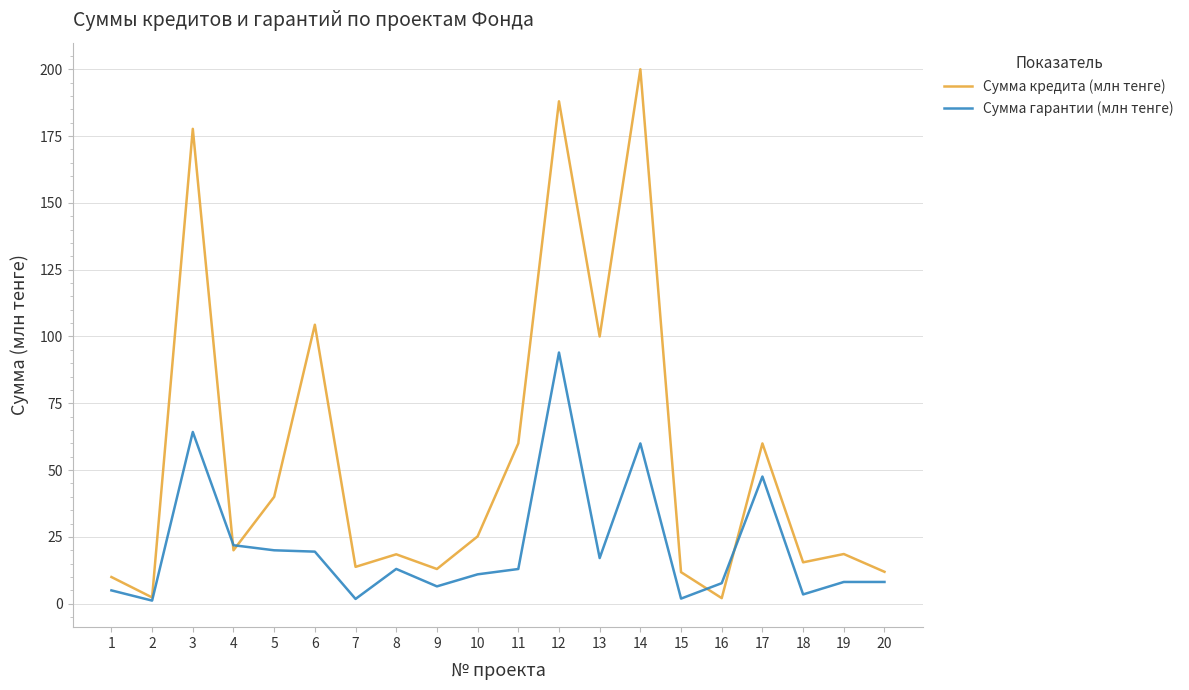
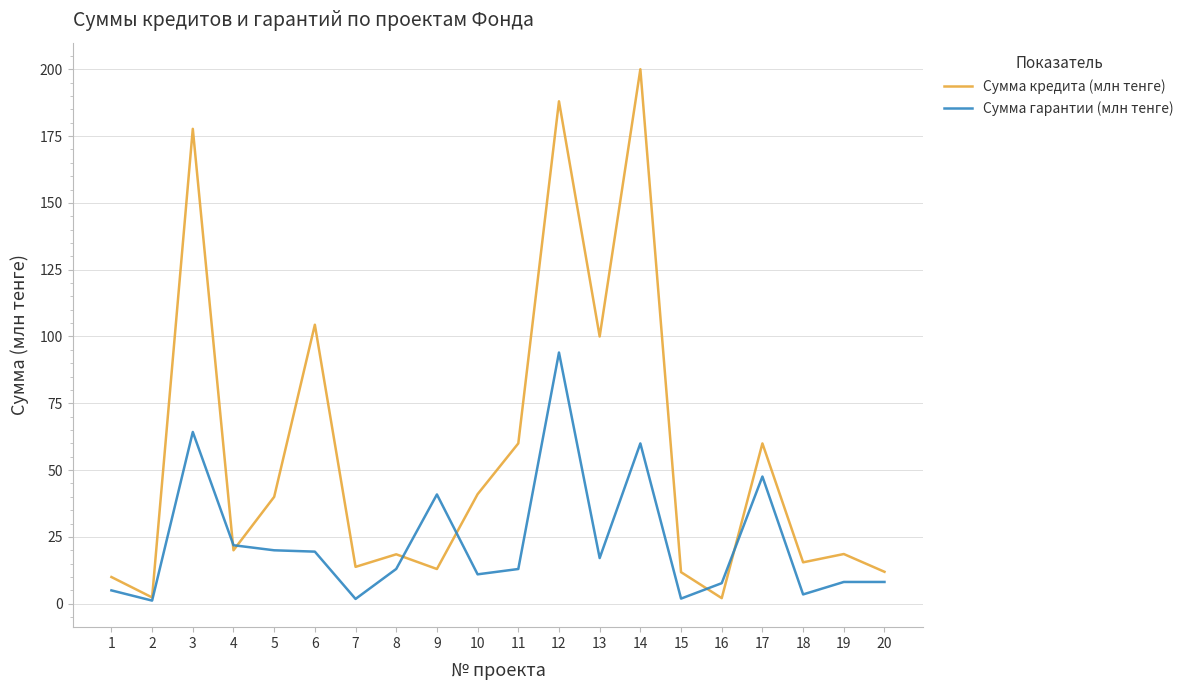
Сумма гарантии (млн тенге), 9: 7 -> 41
Сумма кредита (млн тенге), 10: 25 -> 41
